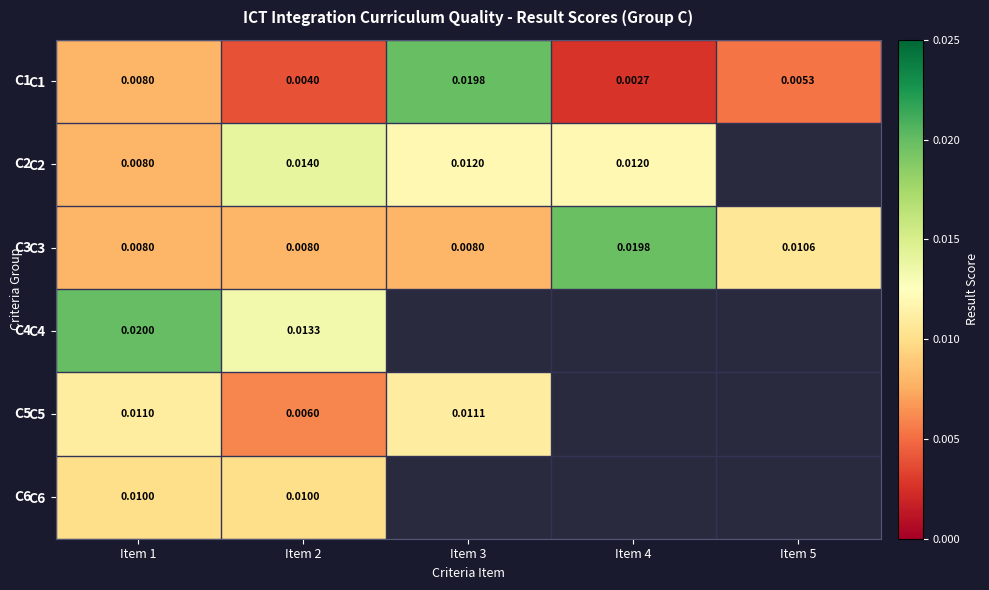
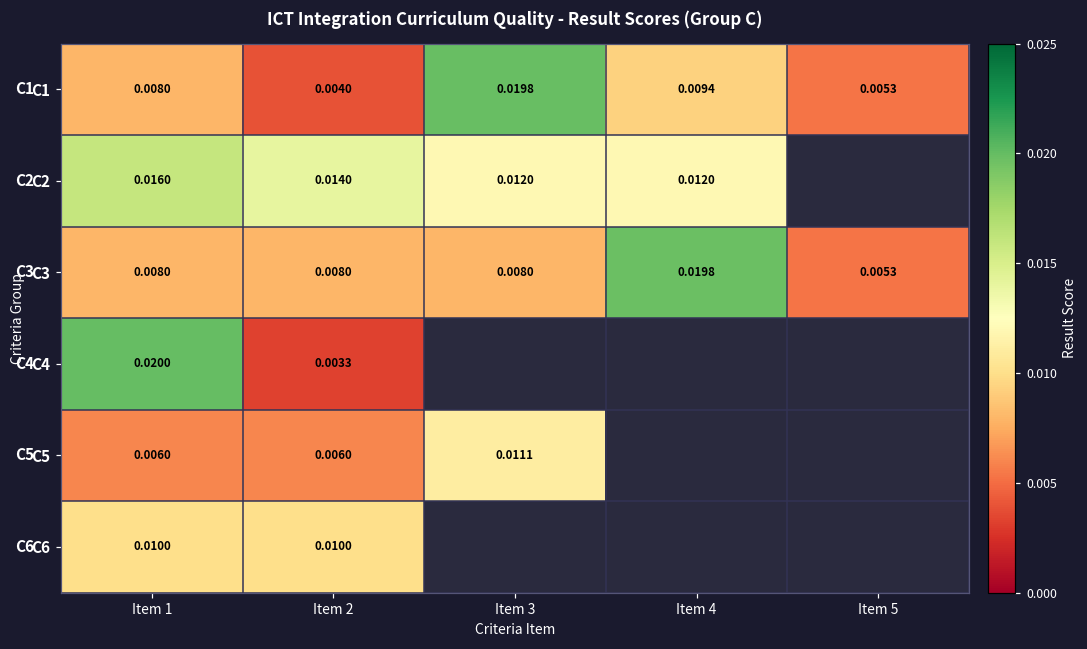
C1, Item 4: 0.0027 -> 0.0094
C2, Item 1: 0.0080 -> 0.0160
C3, Item 5: 0.0106 -> 0.0053
C4, Item 2: 0.0133 -> 0.0033
C5, Item 1: 0.0110 -> 0.0060
